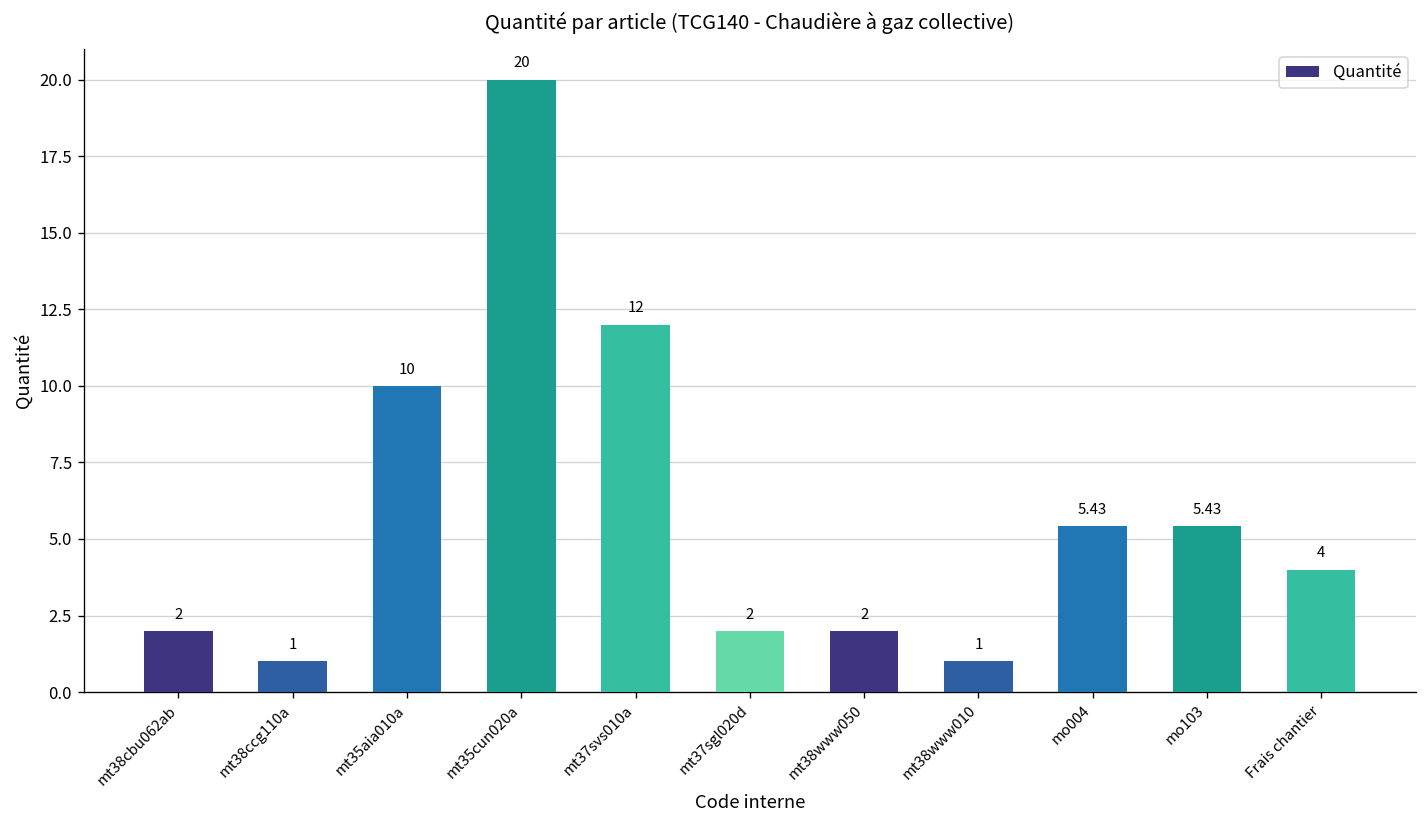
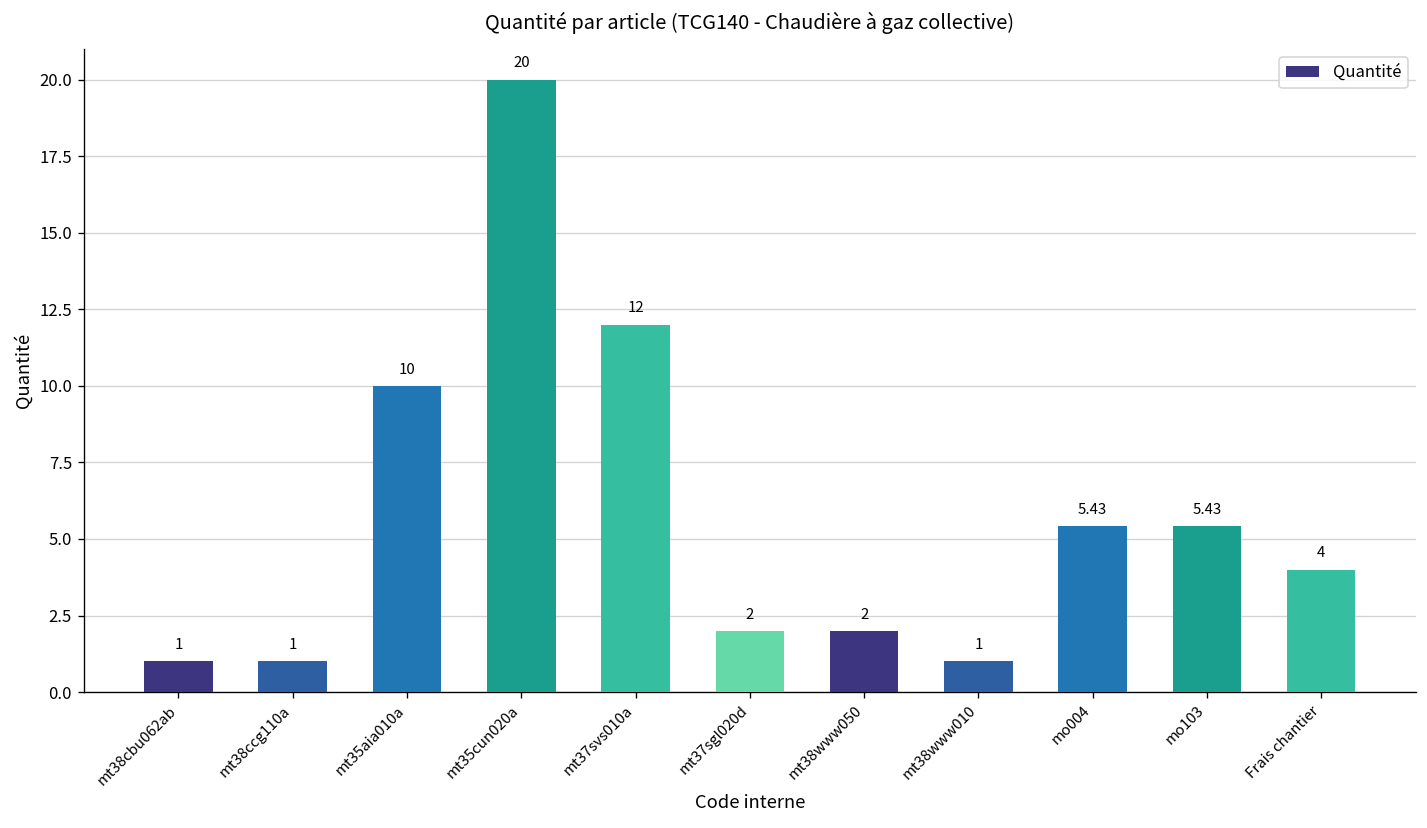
mt38cbu062ab: 2 -> 1
